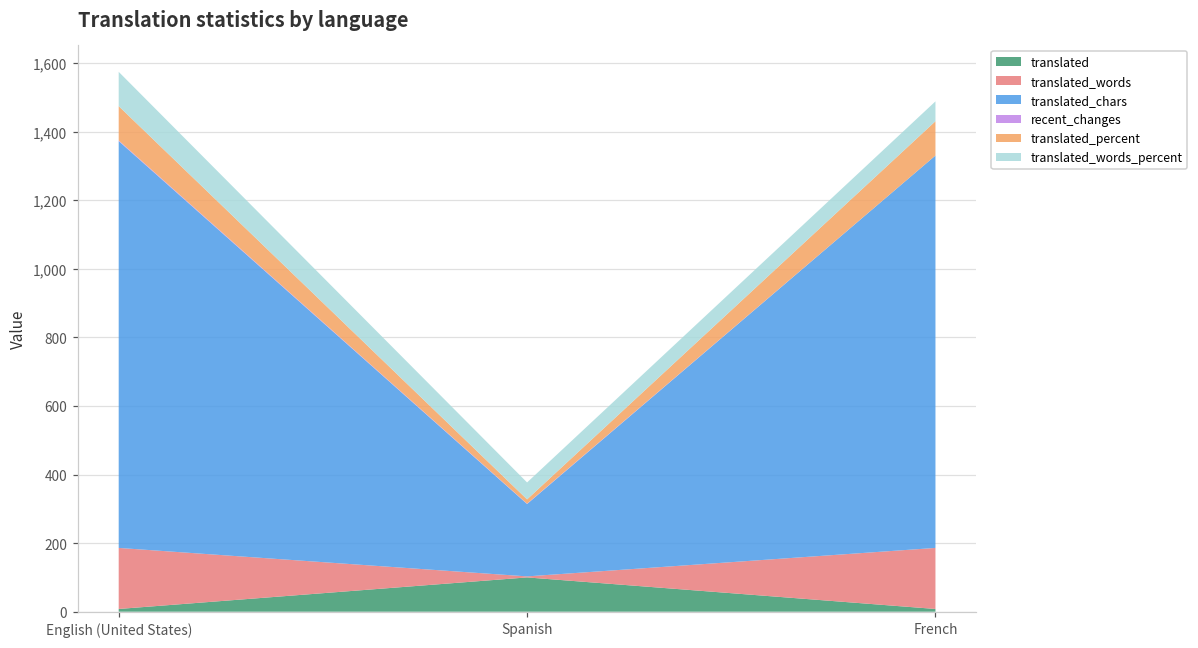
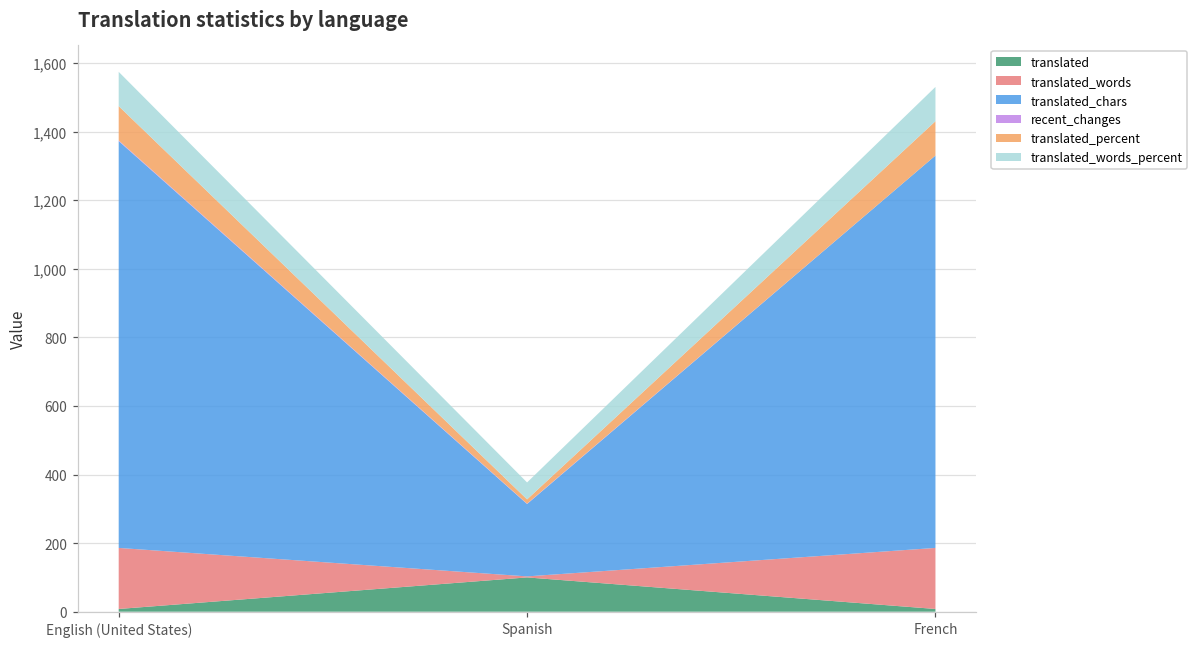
translated_words_percent, French: 60 -> 100
